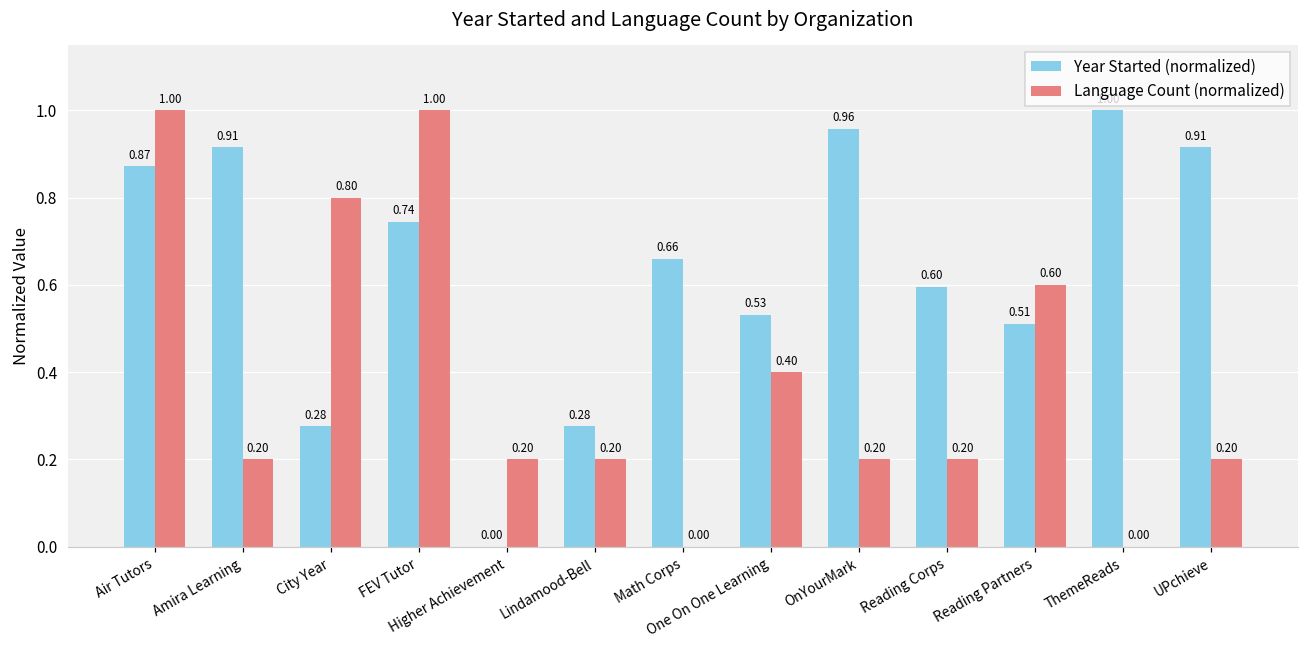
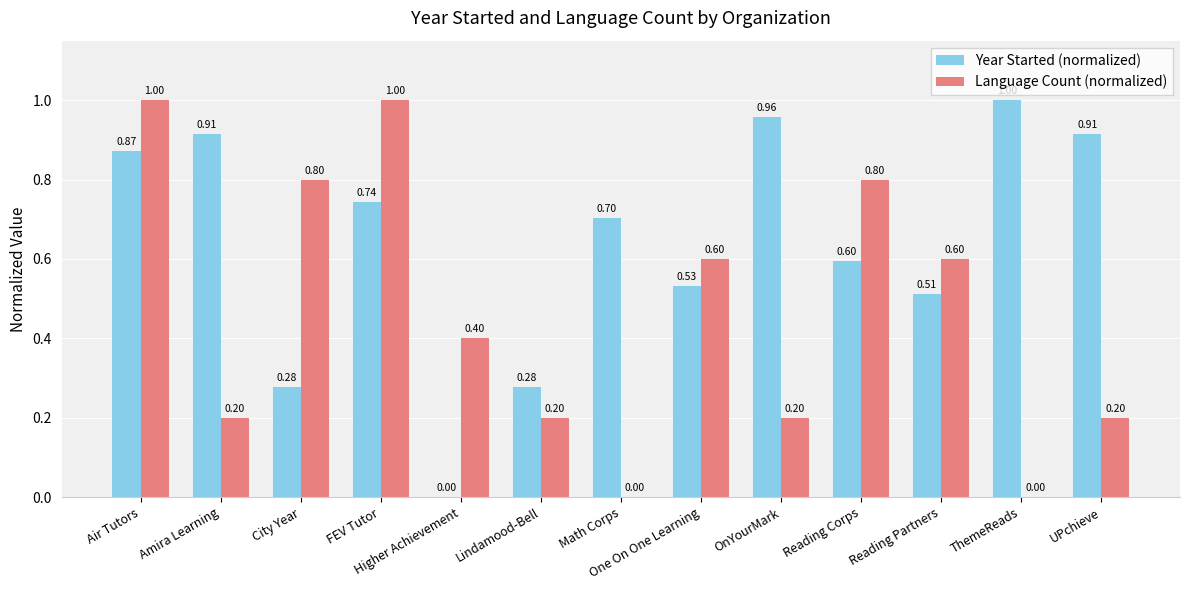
Language Count (normalized), Higher Achievement: 0.20 -> 0.40
Year Started (normalized), Math Corps: 0.66 -> 0.70
Language Count (normalized), One On One Learning: 0.40 -> 0.60
Language Count (normalized), Reading Corps: 0.20 -> 0.80
